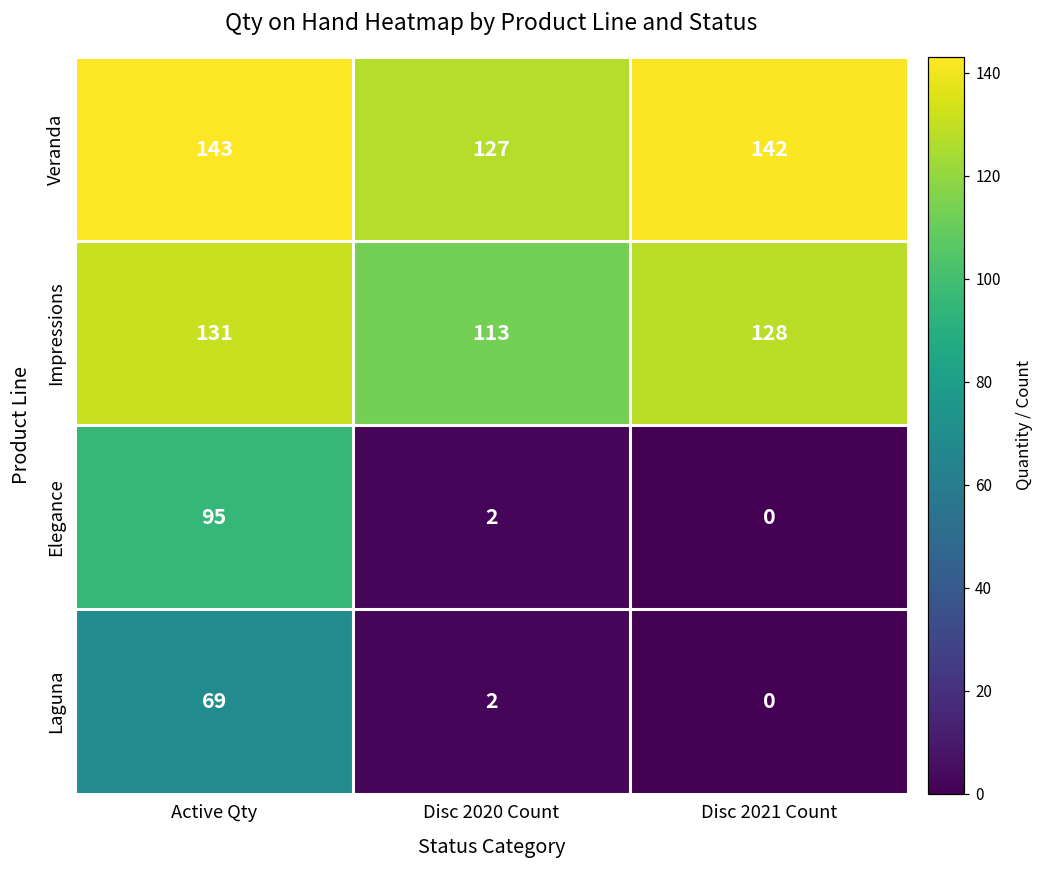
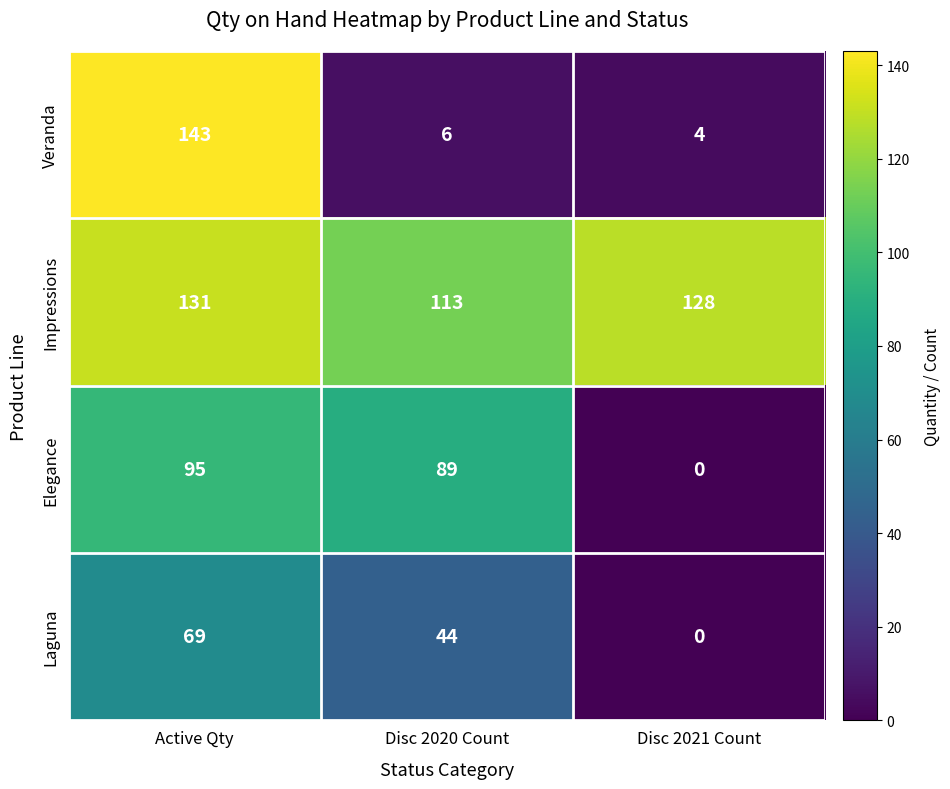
Veranda, Disc 2020 Count: 127 -> 6
Veranda, Disc 2021 Count: 142 -> 4
Elegance, Disc 2020 Count: 2 -> 89
Laguna, Disc 2020 Count: 2 -> 44
